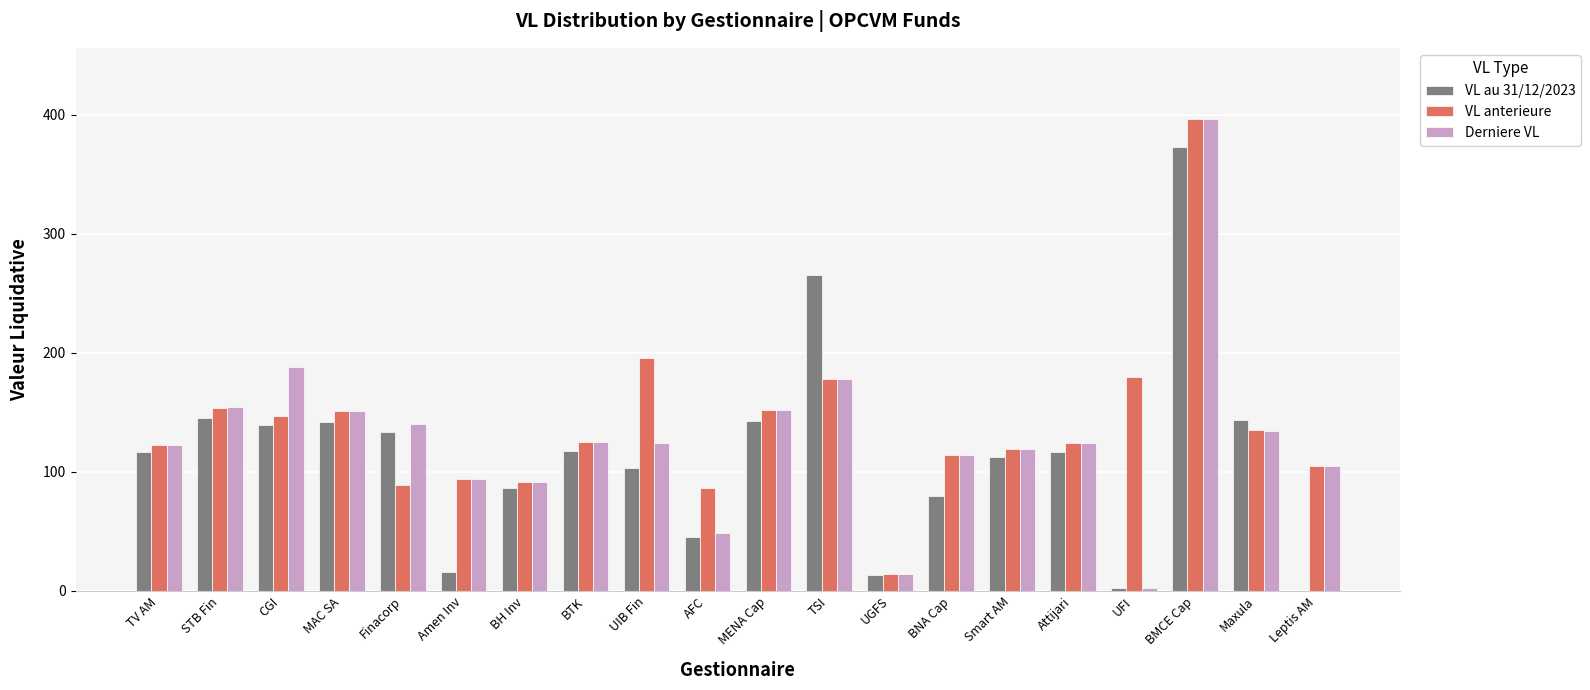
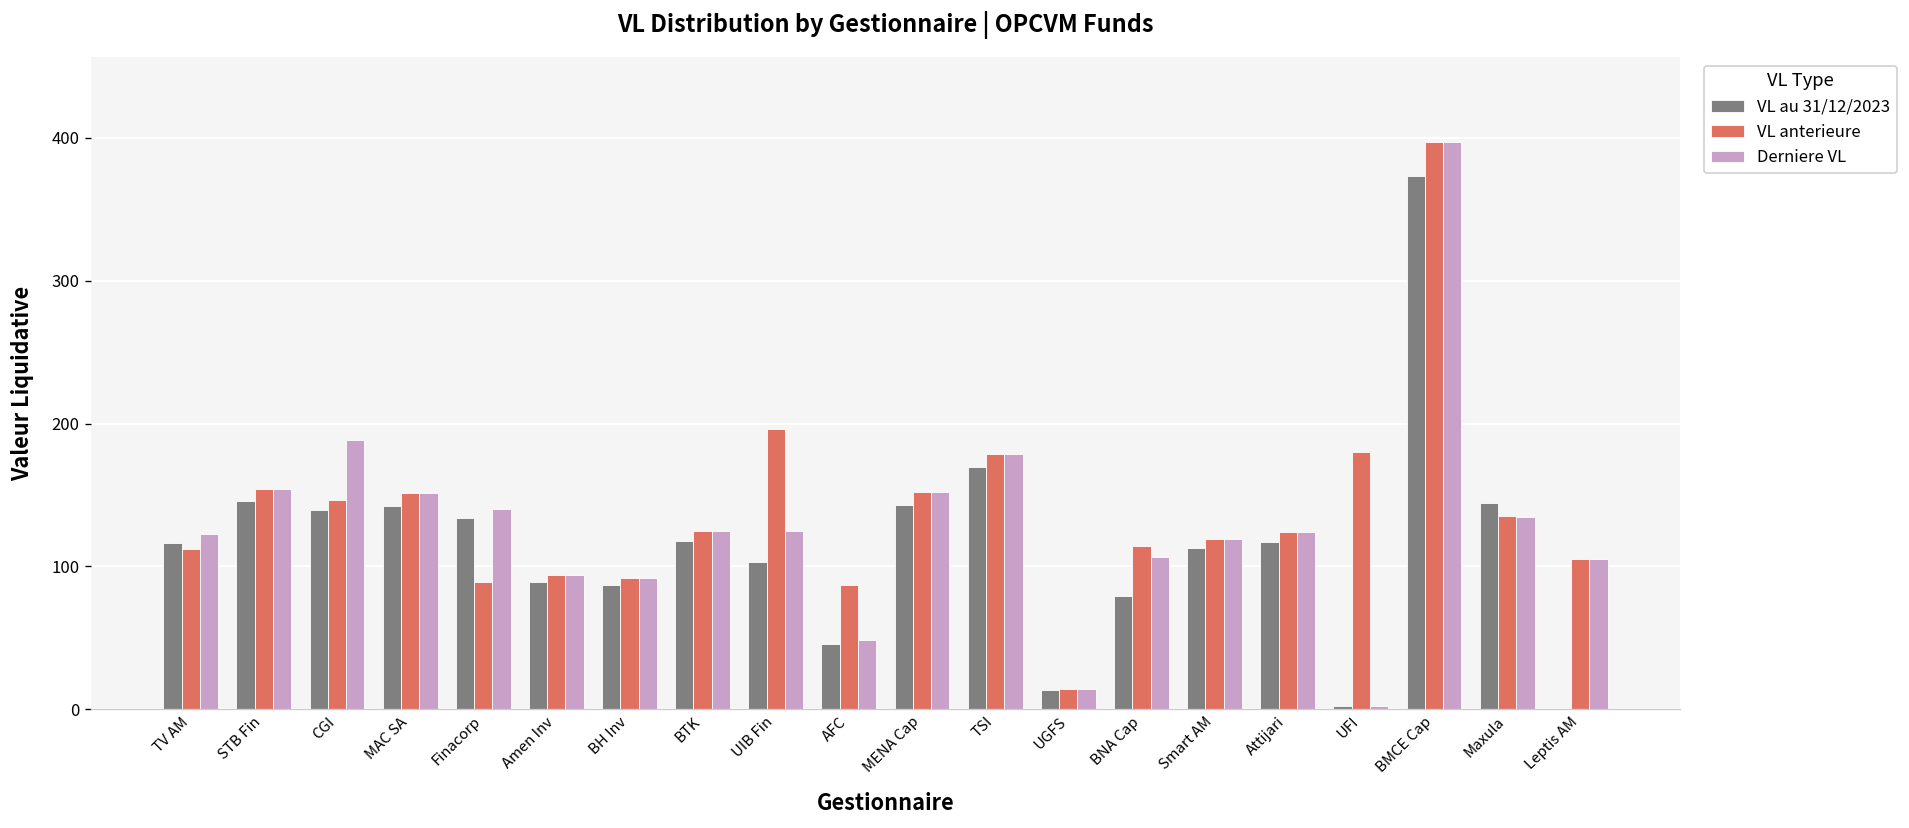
VL anterieure, TV AM: 123 -> 112
VL au 31/12/2023, Amen Inv: 16 -> 89
VL au 31/12/2023, TSI: 266 -> 170
Derniere VL, BNA Cap: 114 -> 107
